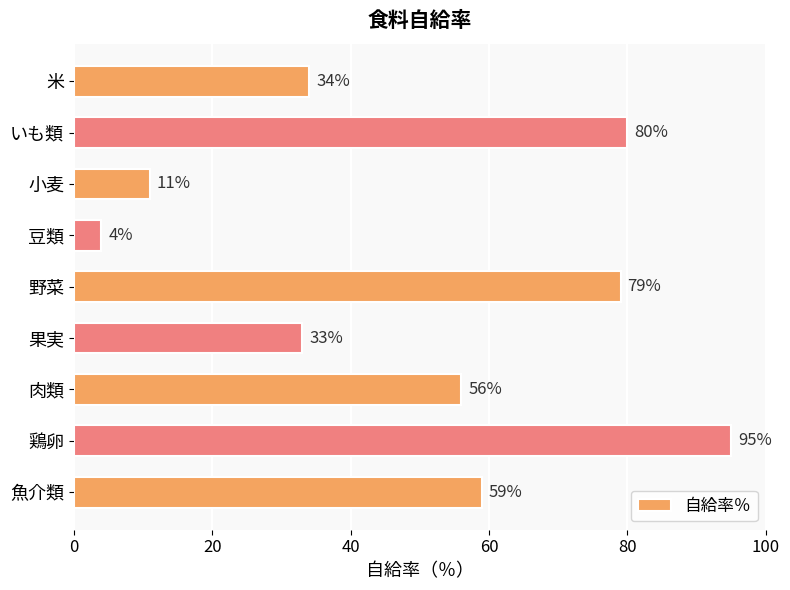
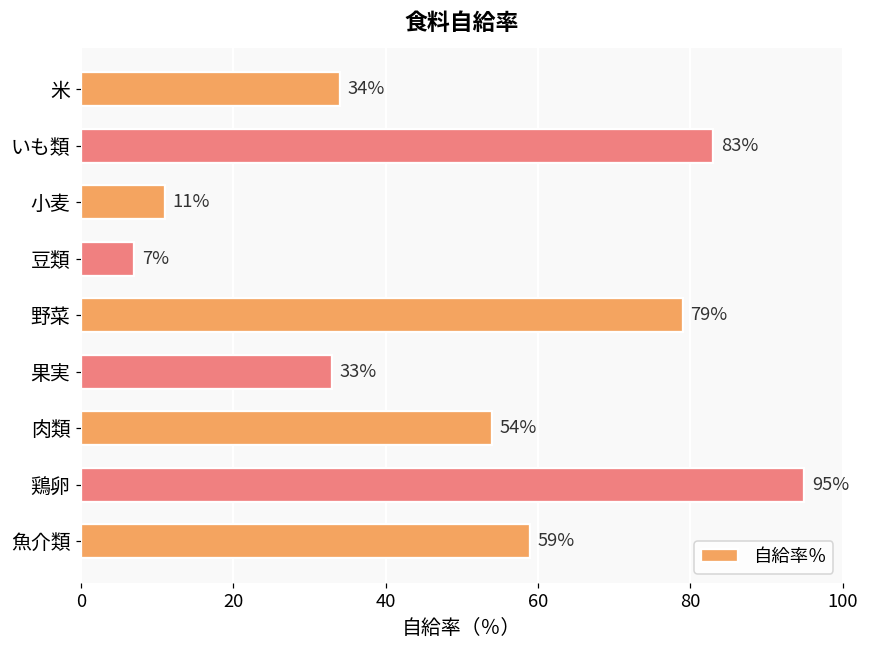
いも類: 80% -> 83%
豆類: 4% -> 7%
肉類: 56% -> 54%
